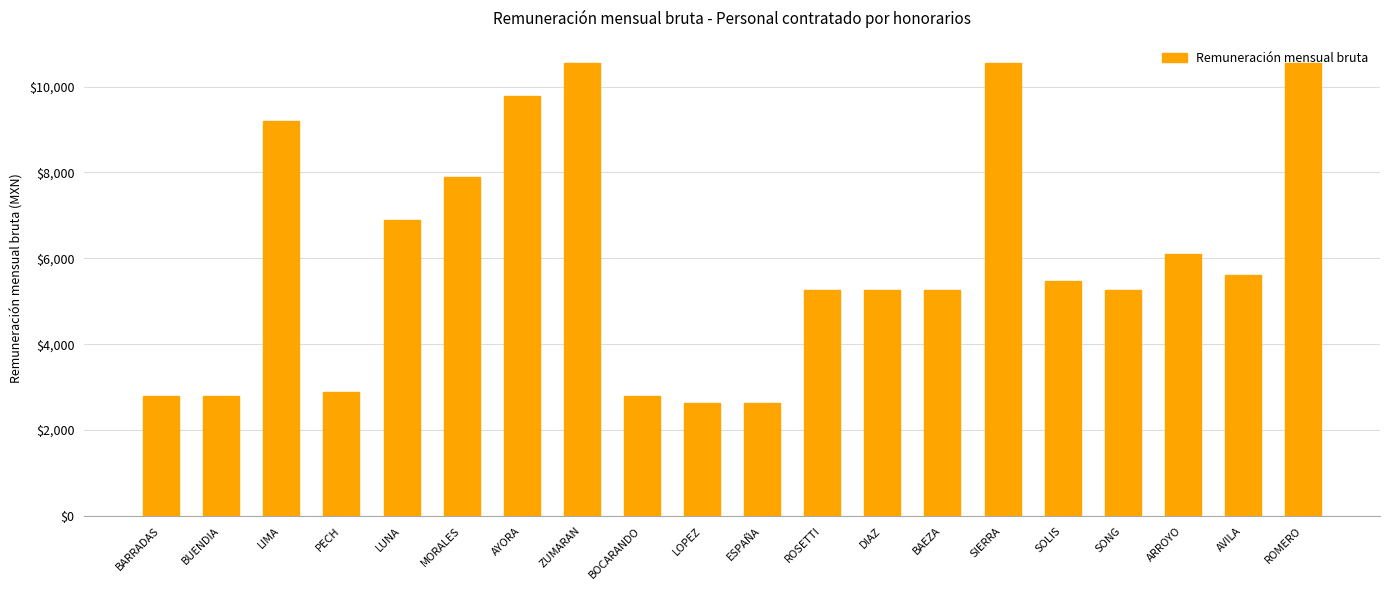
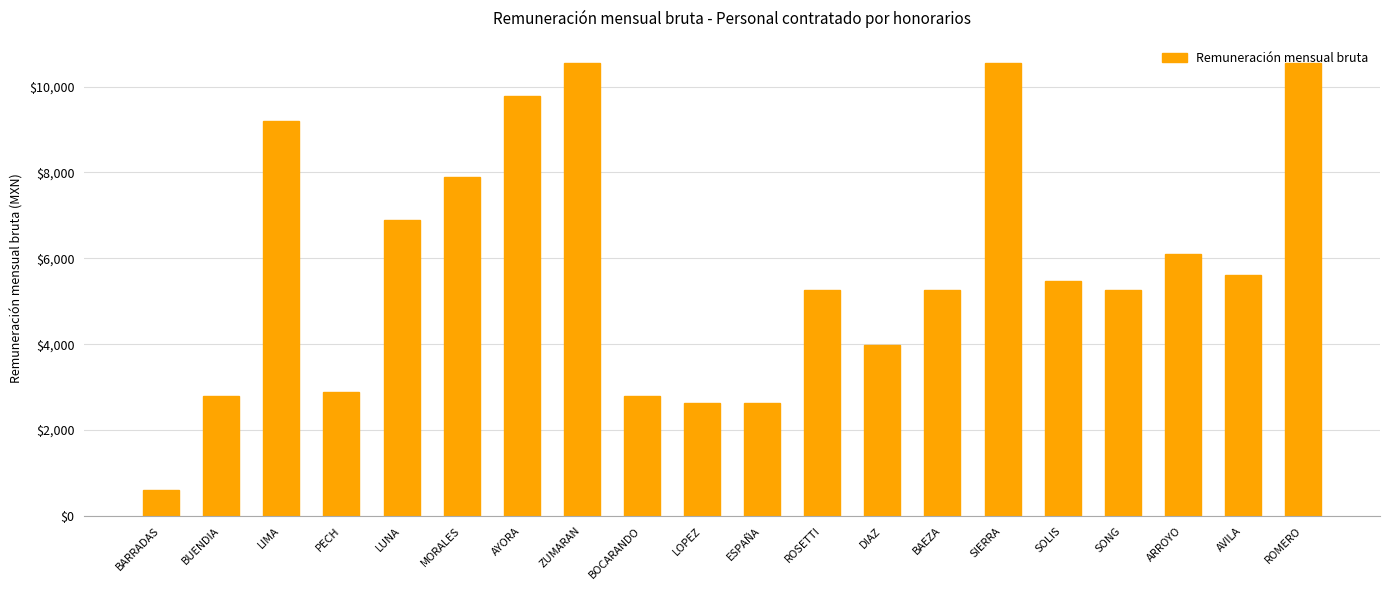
BARRADAS: $2,800 -> $600
DIAZ: $5,300 -> $4,000
